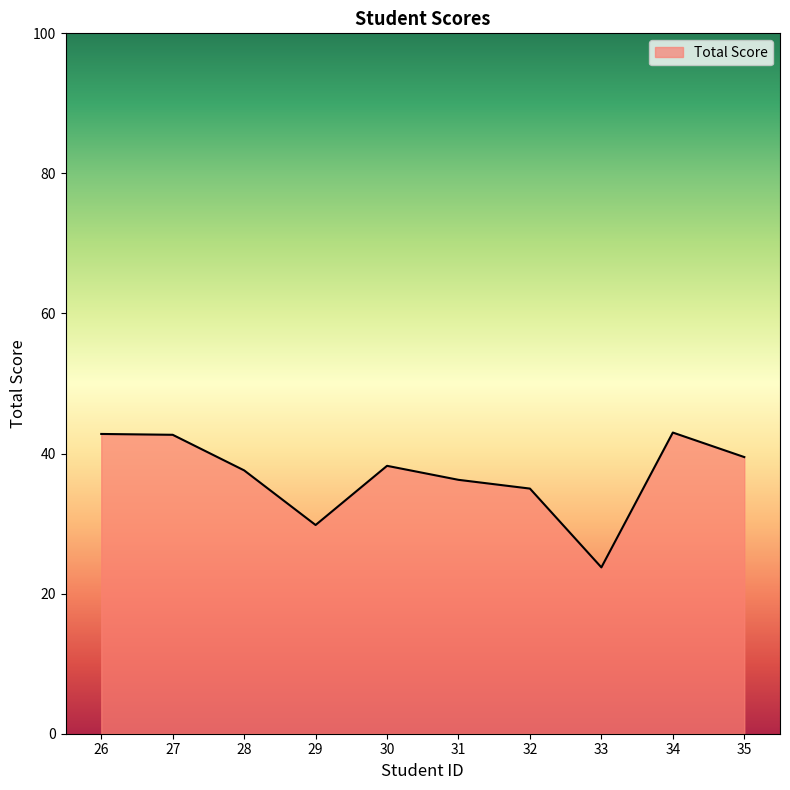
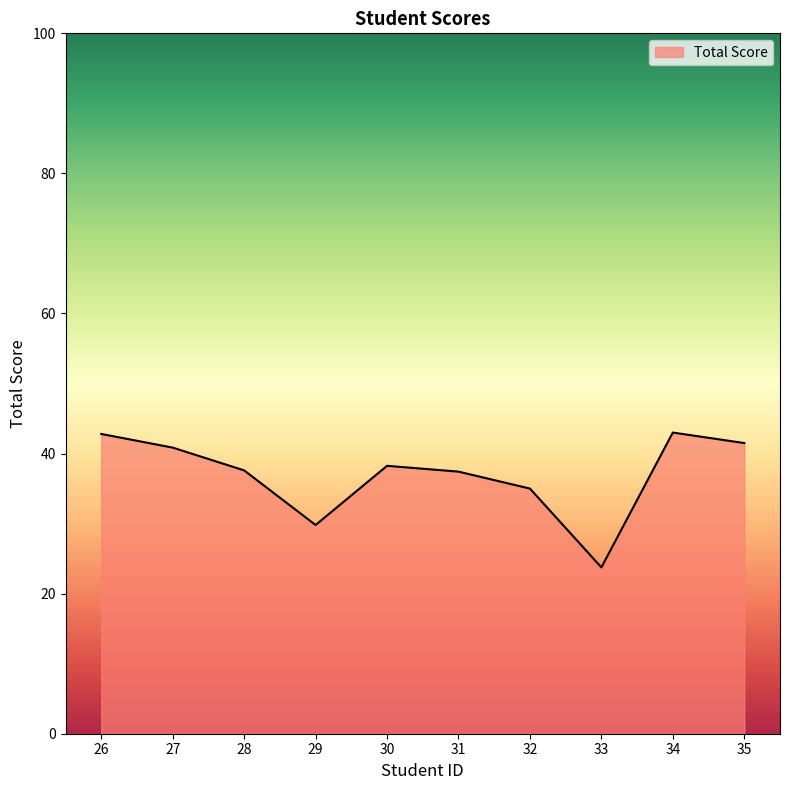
27: 43 -> 41
31: 36 -> 37
35: 40 -> 42
